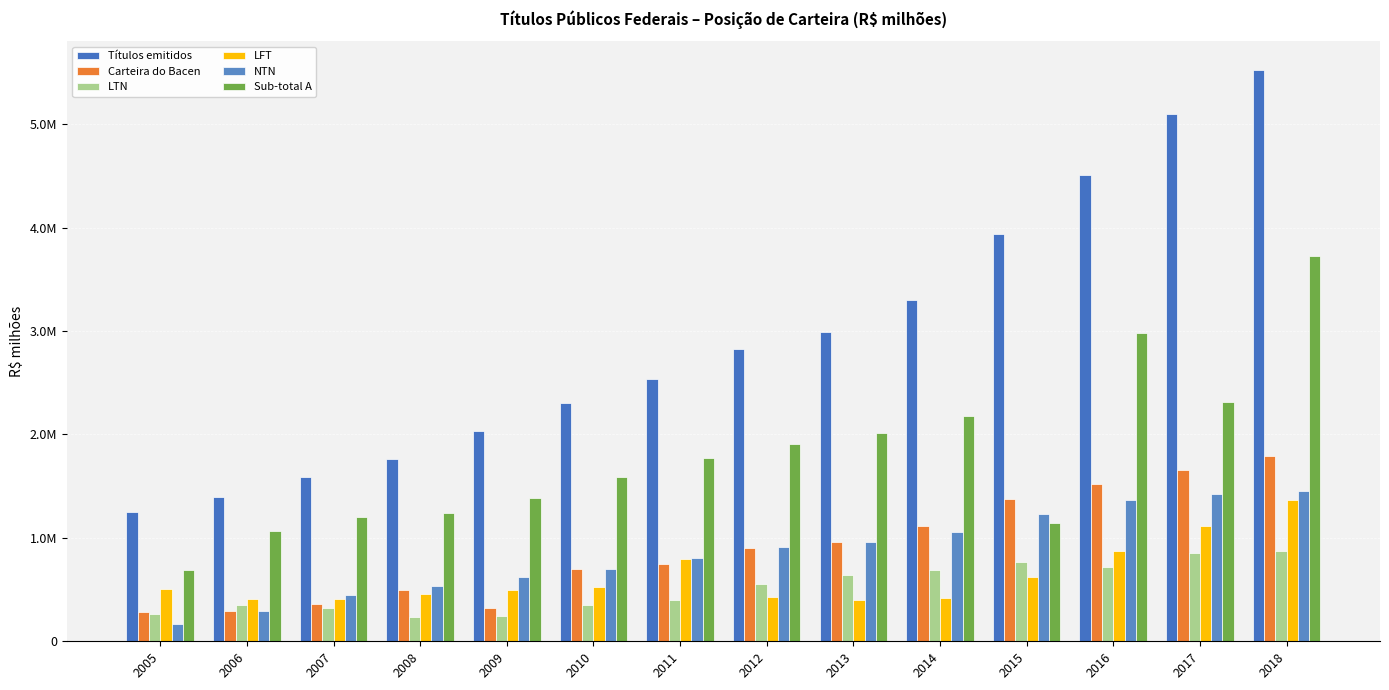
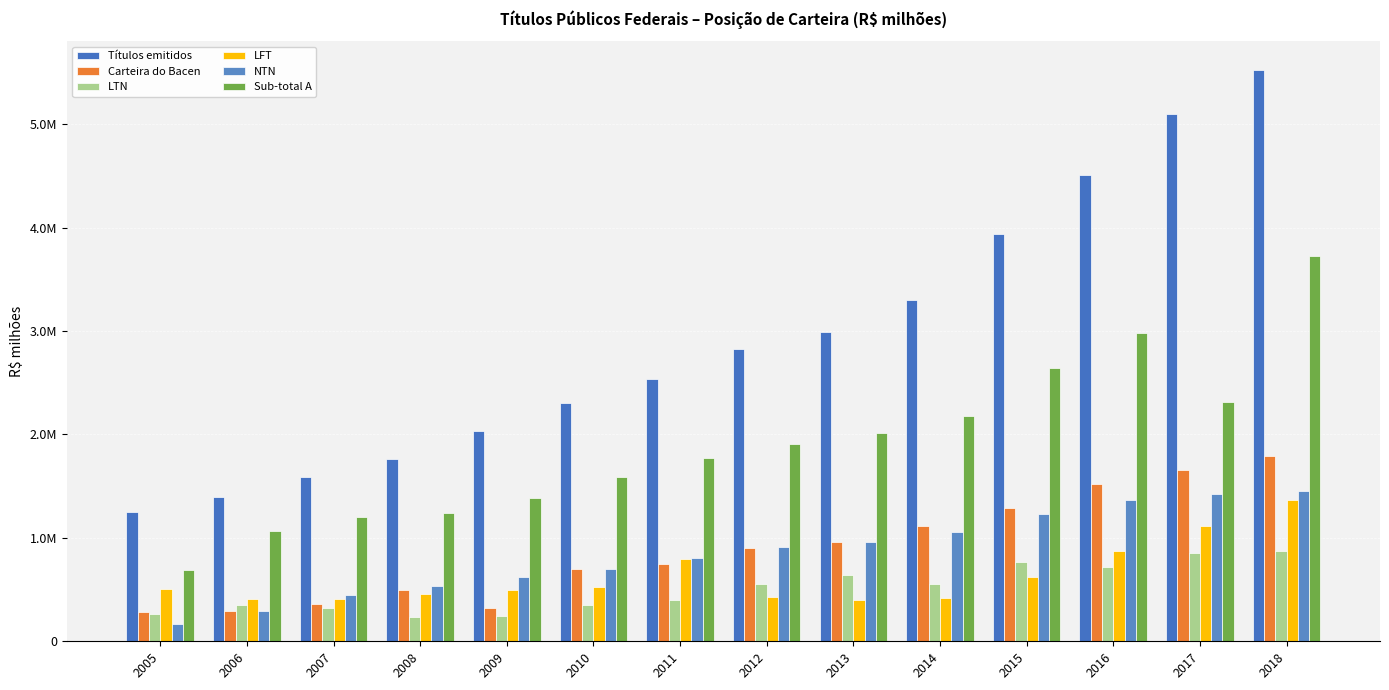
LTN, 2014: 690000 -> 550000
Carteira do Bacen, 2015: 1370000 -> 1290000
Sub-total A, 2015: 1140000 -> 2640000
